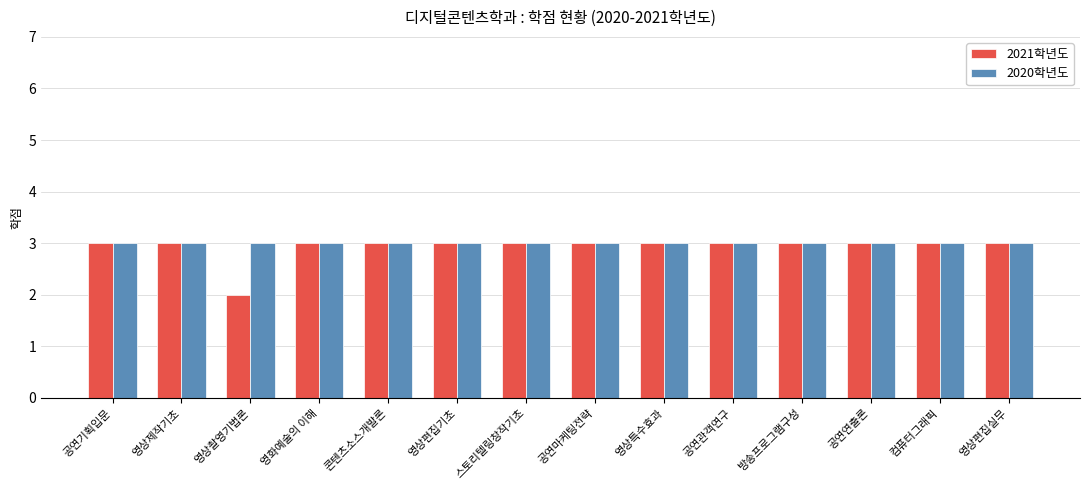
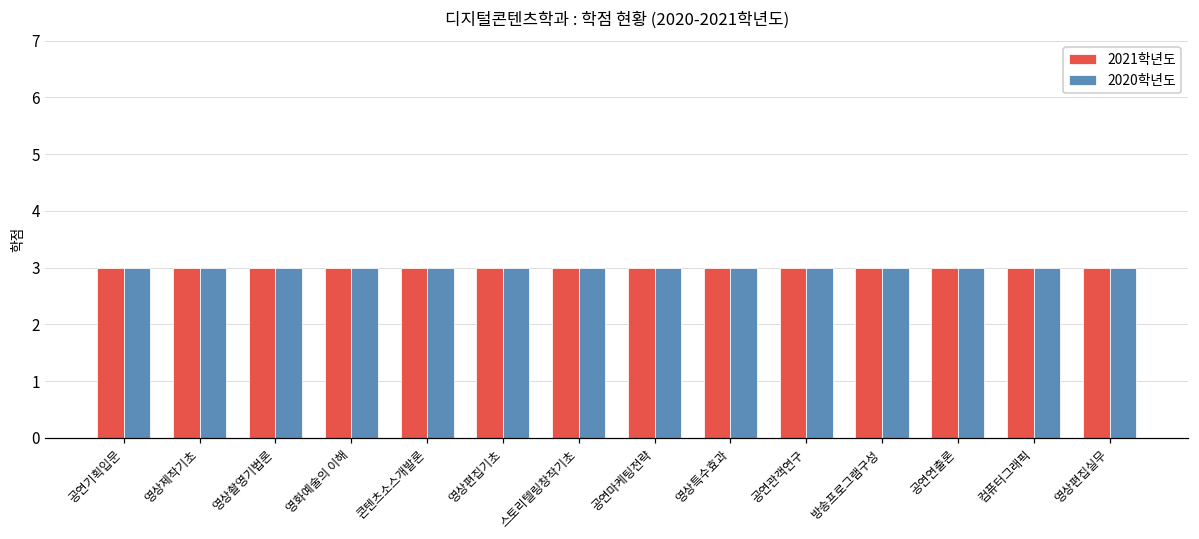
2021학년도, 영상촬영기법론: 2 -> 3
